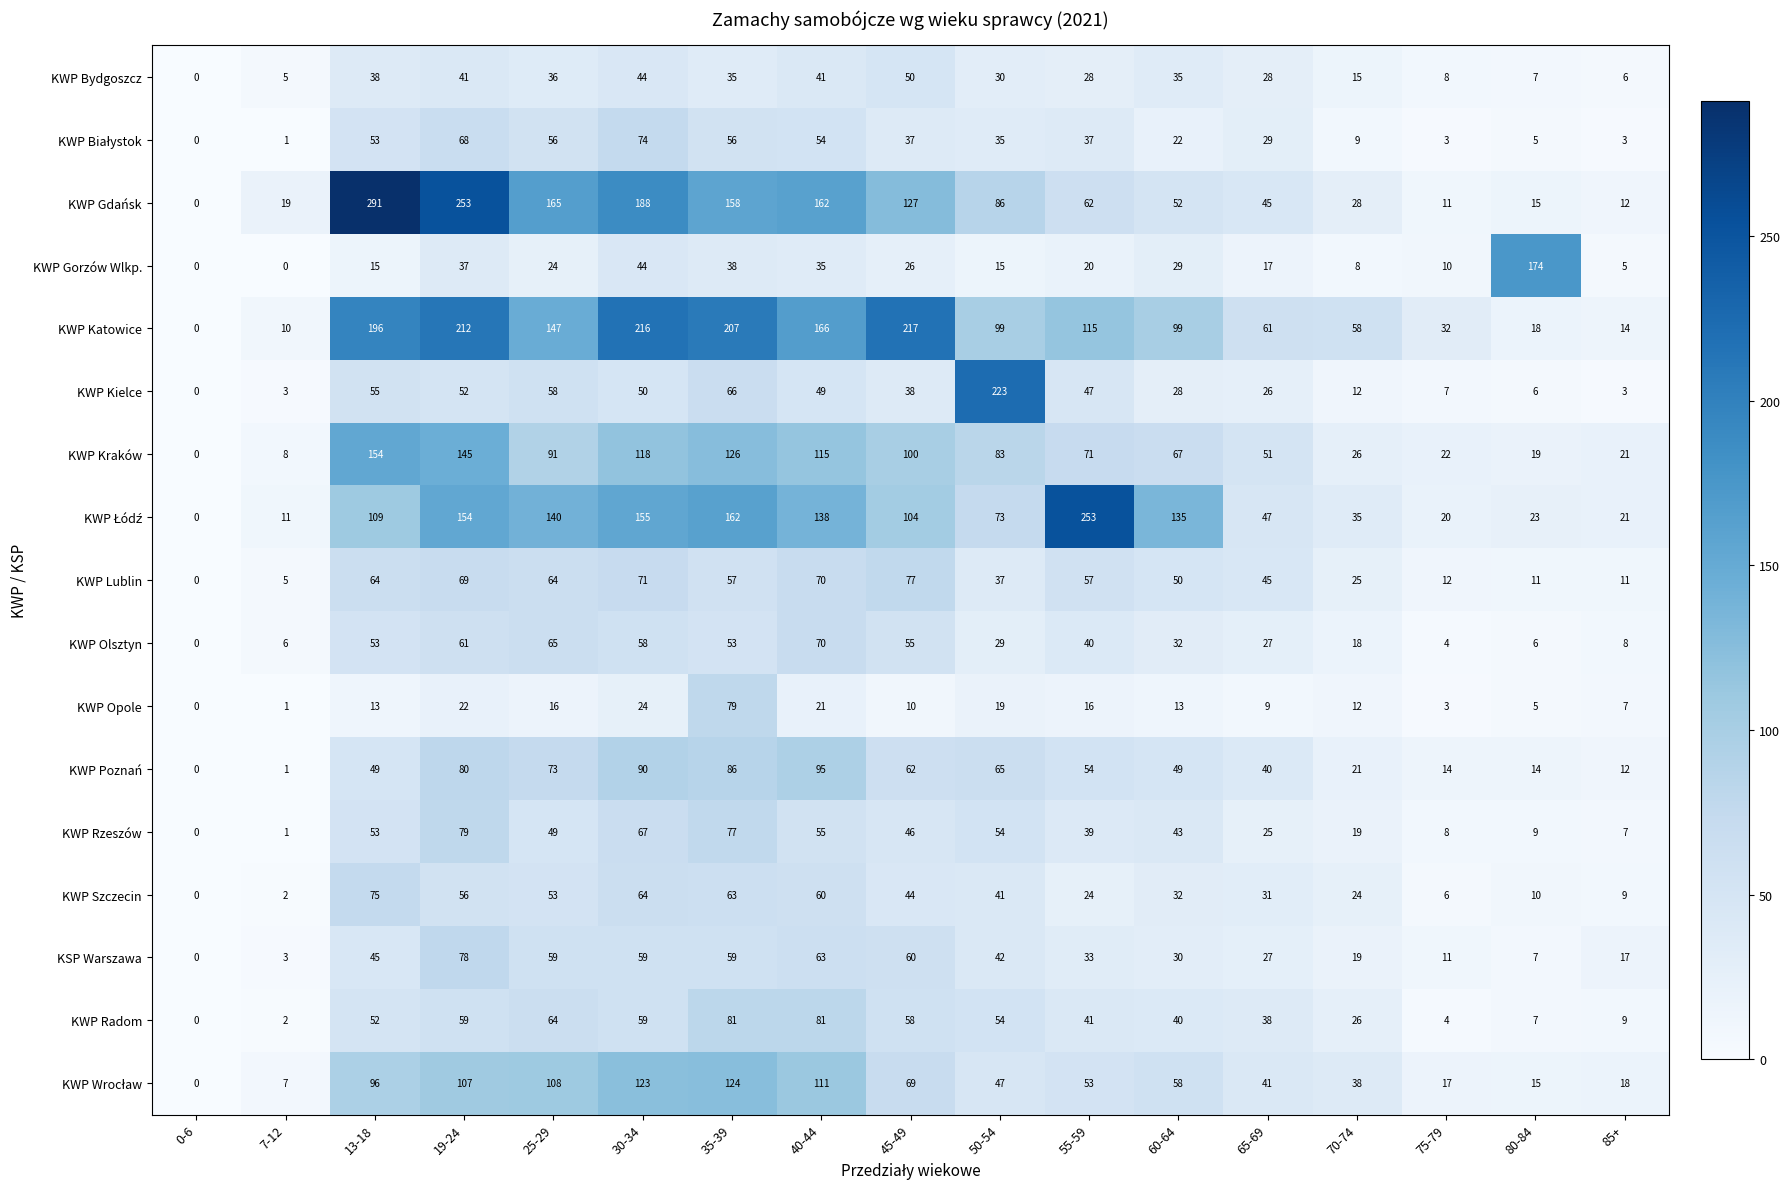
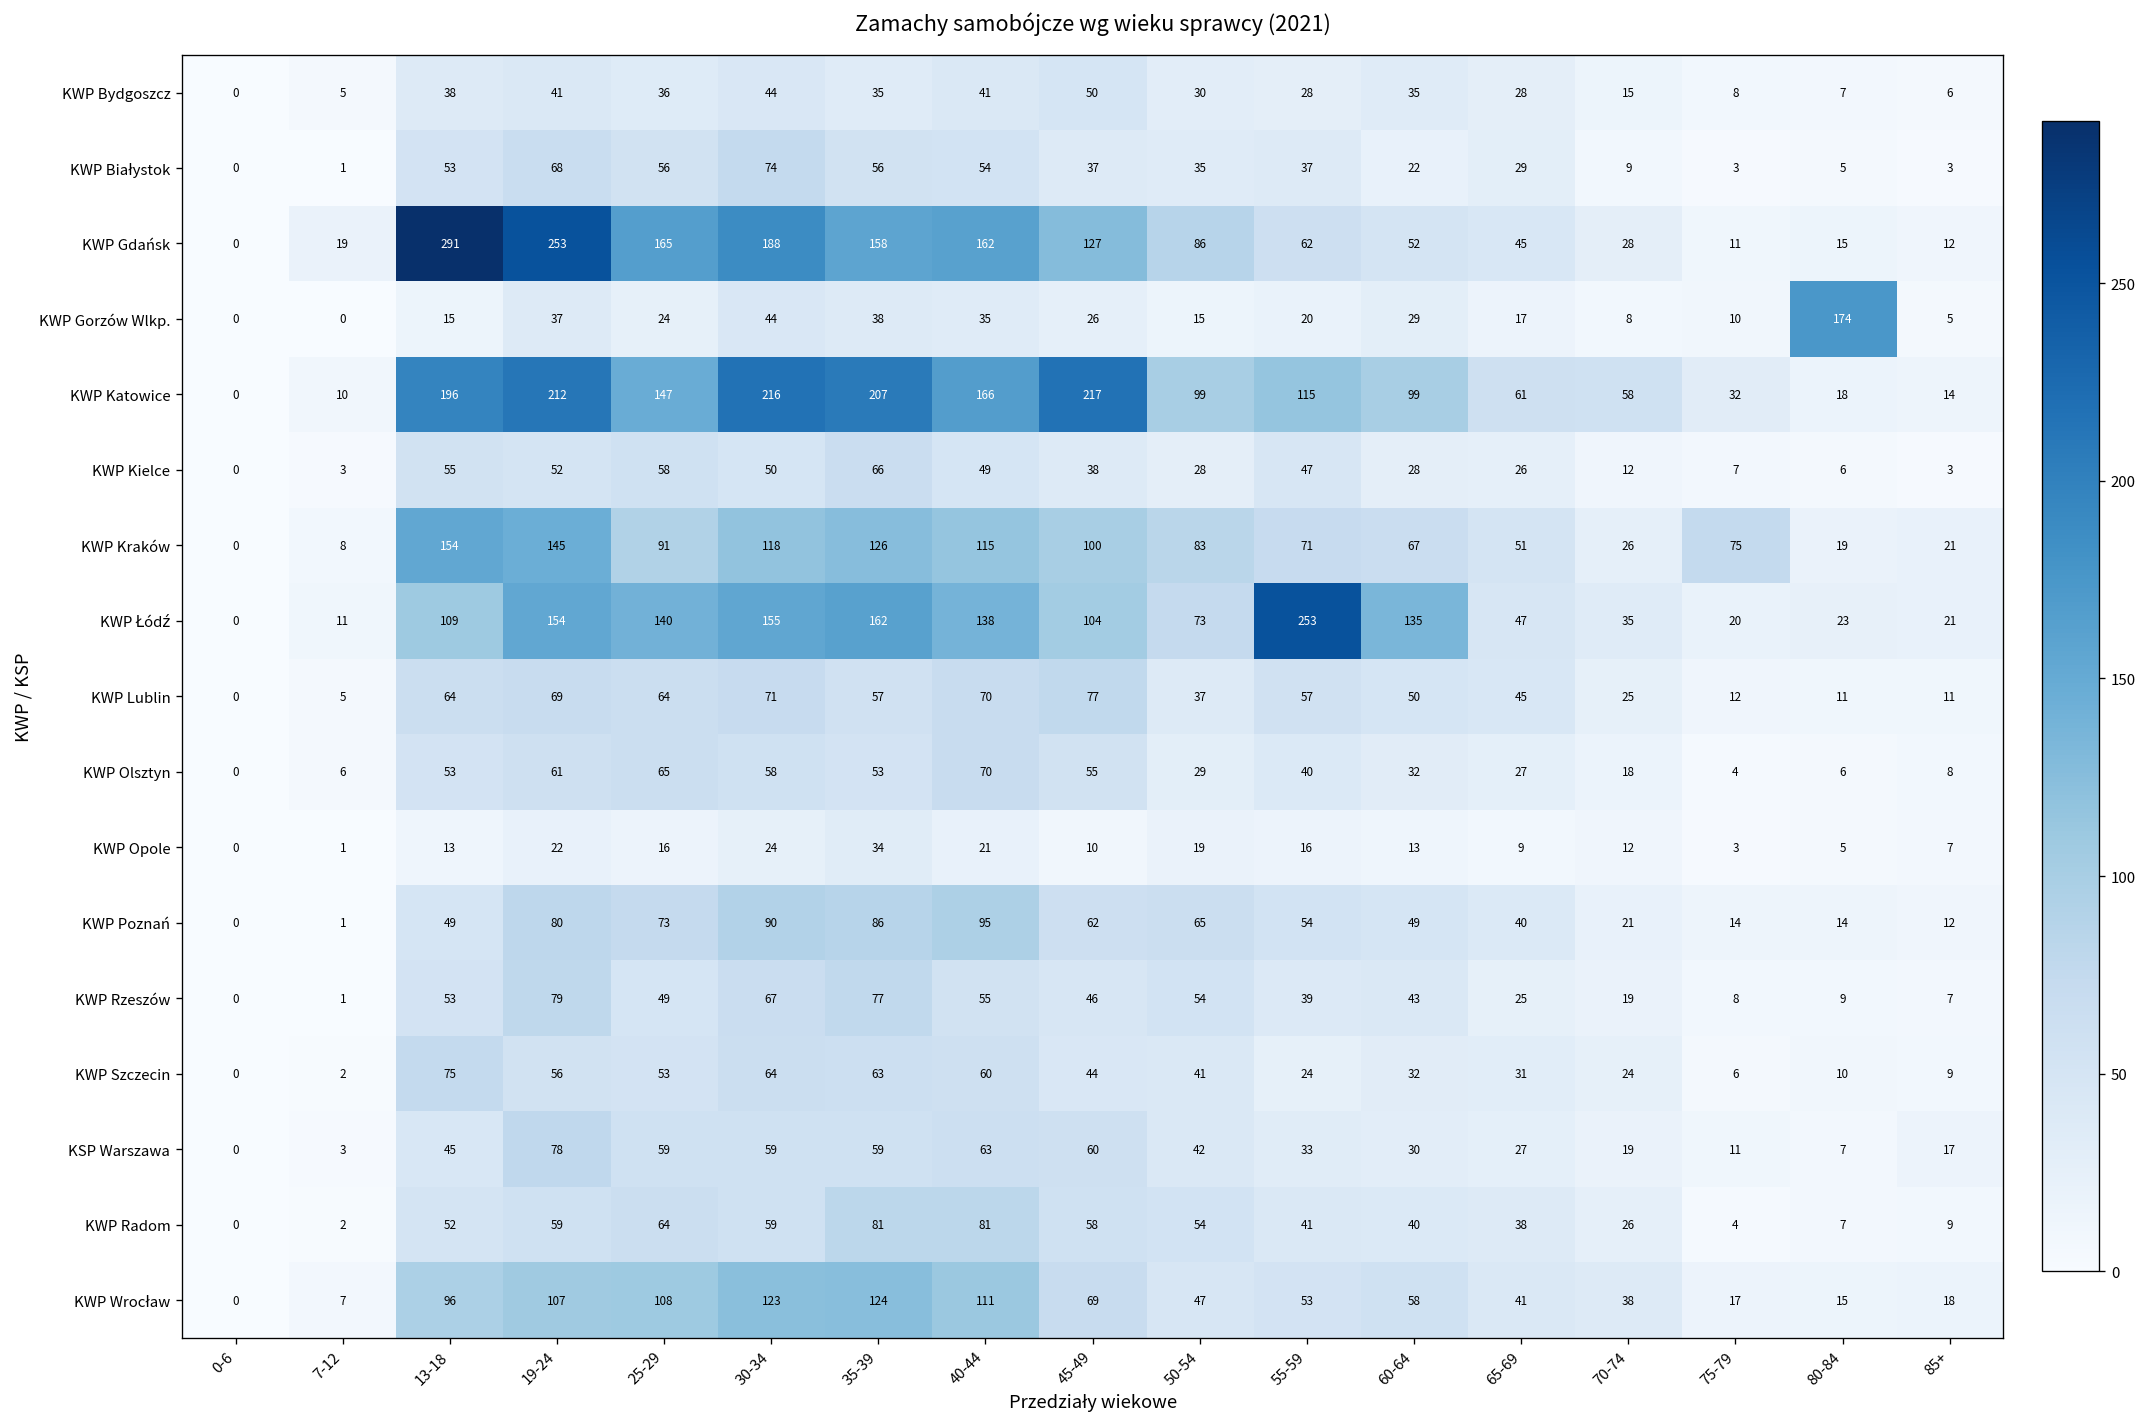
KWP Kielce, 50-54: 223 -> 28
KWP Kraków, 75-79: 22 -> 75
KWP Opole, 35-39: 79 -> 34
